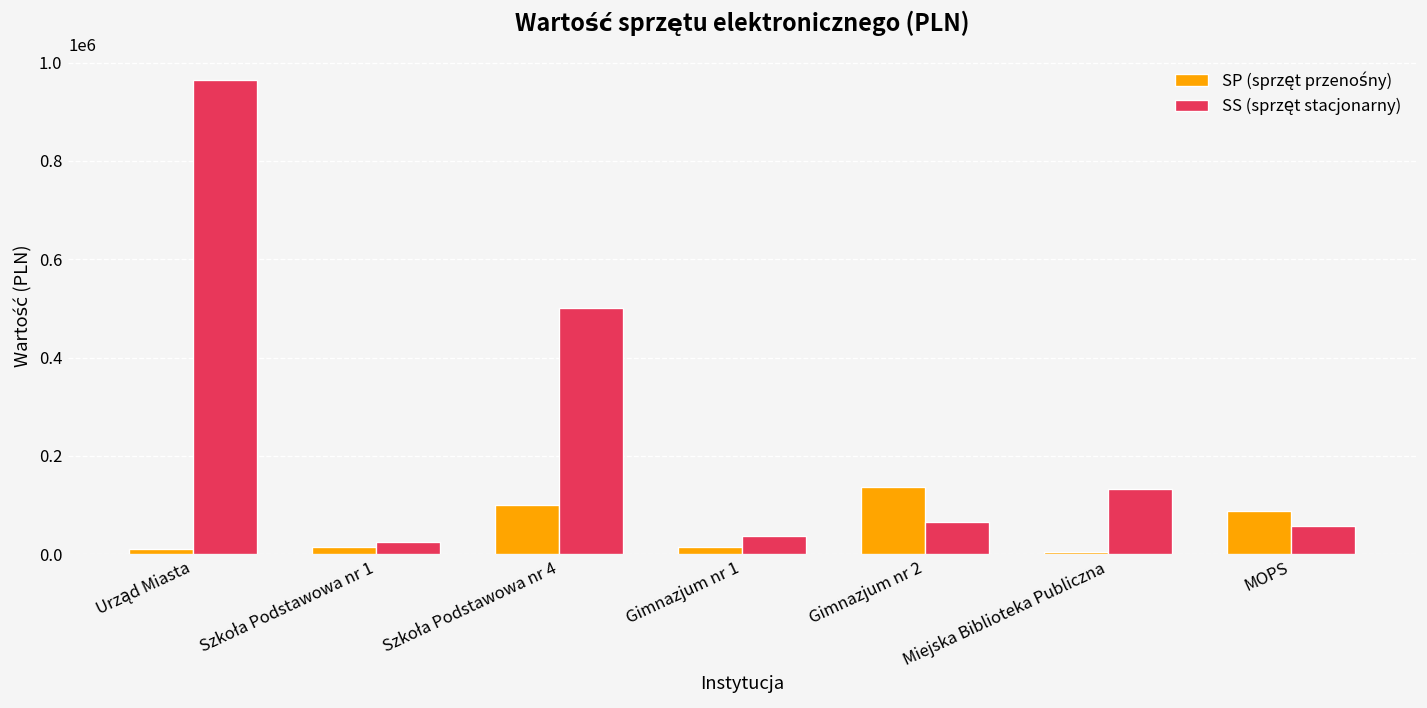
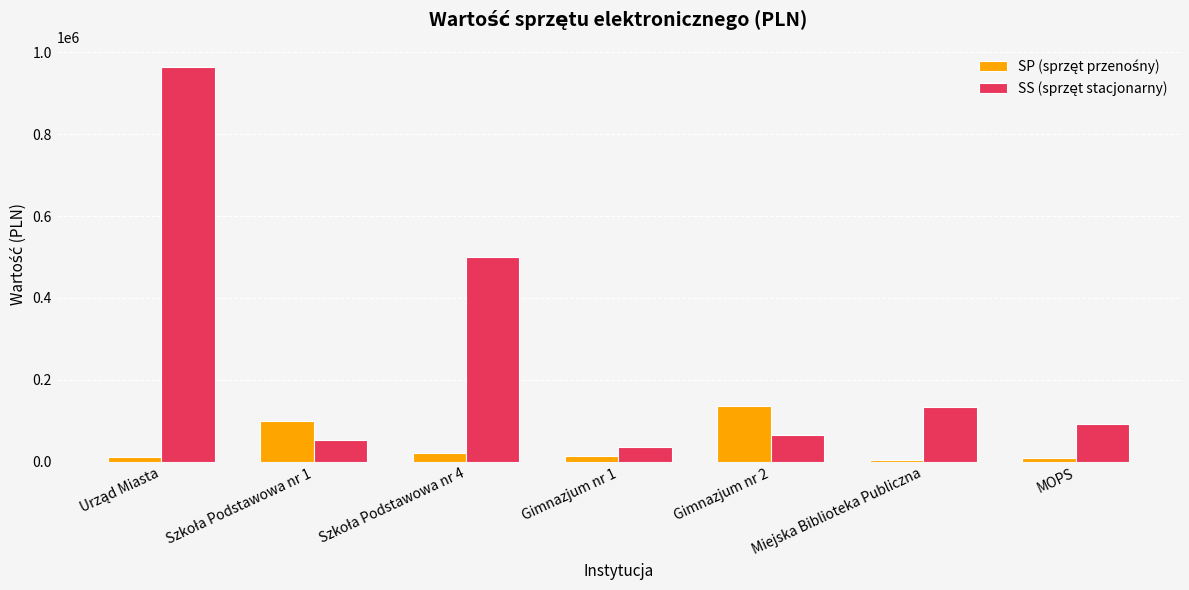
SP (sprzęt przenośny), Szkoła Podstawowa nr 1: 20000 -> 100000
SS (sprzęt stacjonarny), Szkoła Podstawowa nr 1: 20000 -> 50000
SP (sprzęt przenośny), Szkoła Podstawowa nr 4: 100000 -> 20000
SP (sprzęt przenośny), MOPS: 90000 -> 10000
SS (sprzęt stacjonarny), MOPS: 60000 -> 90000
